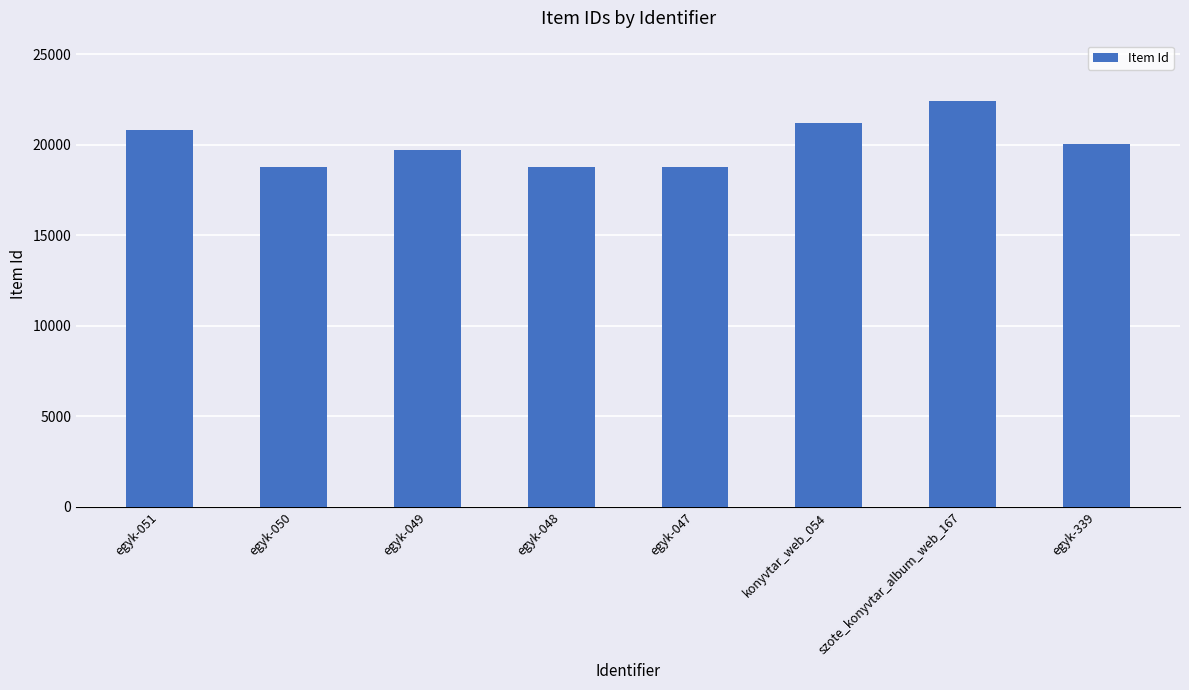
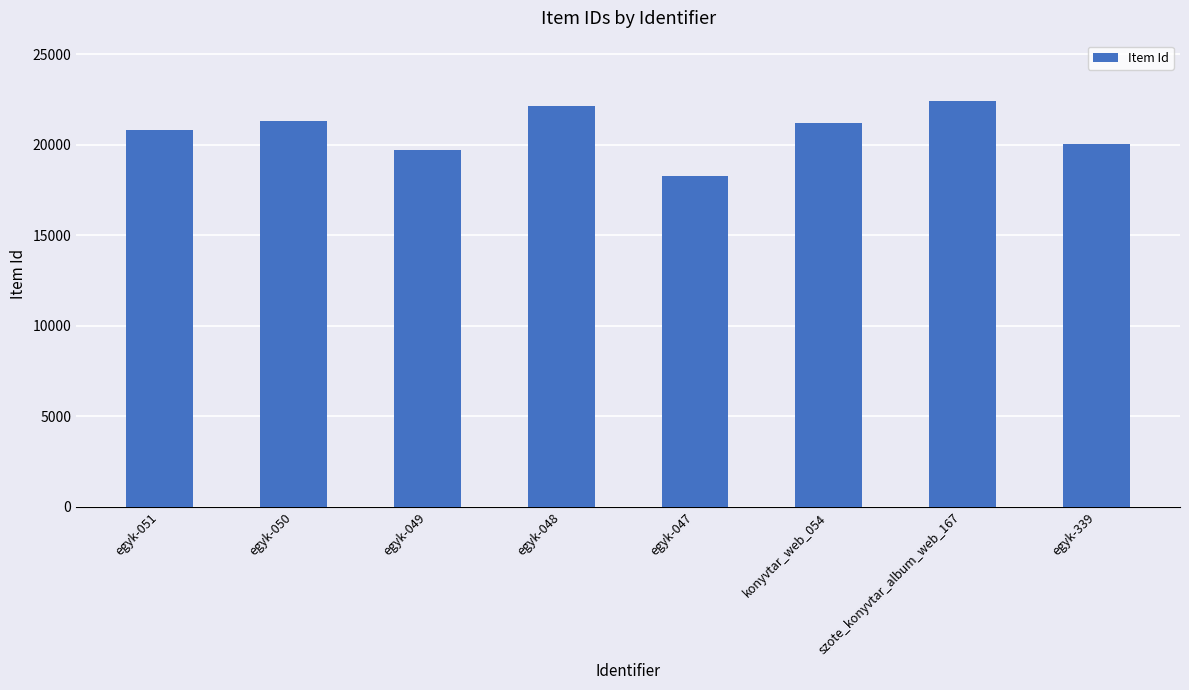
egyk-050: 18800 -> 21300
egyk-048: 18800 -> 22100
egyk-047: 18800 -> 18300
